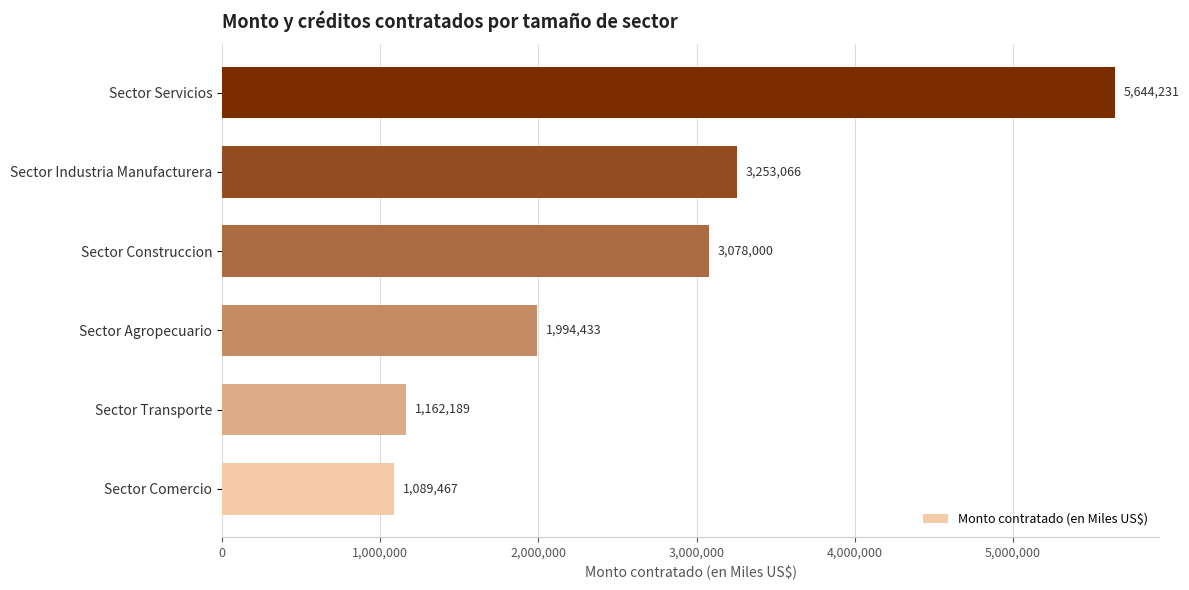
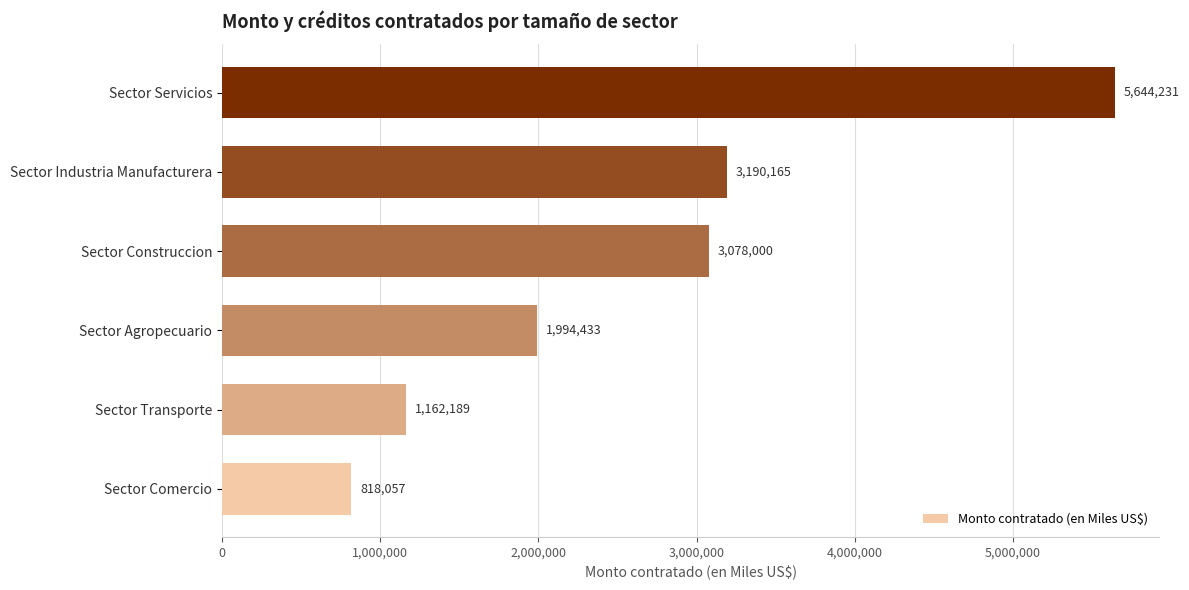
Sector Industria Manufacturera: 3,253,066 -> 3,190,165
Sector Comercio: 1,089,467 -> 818,057
